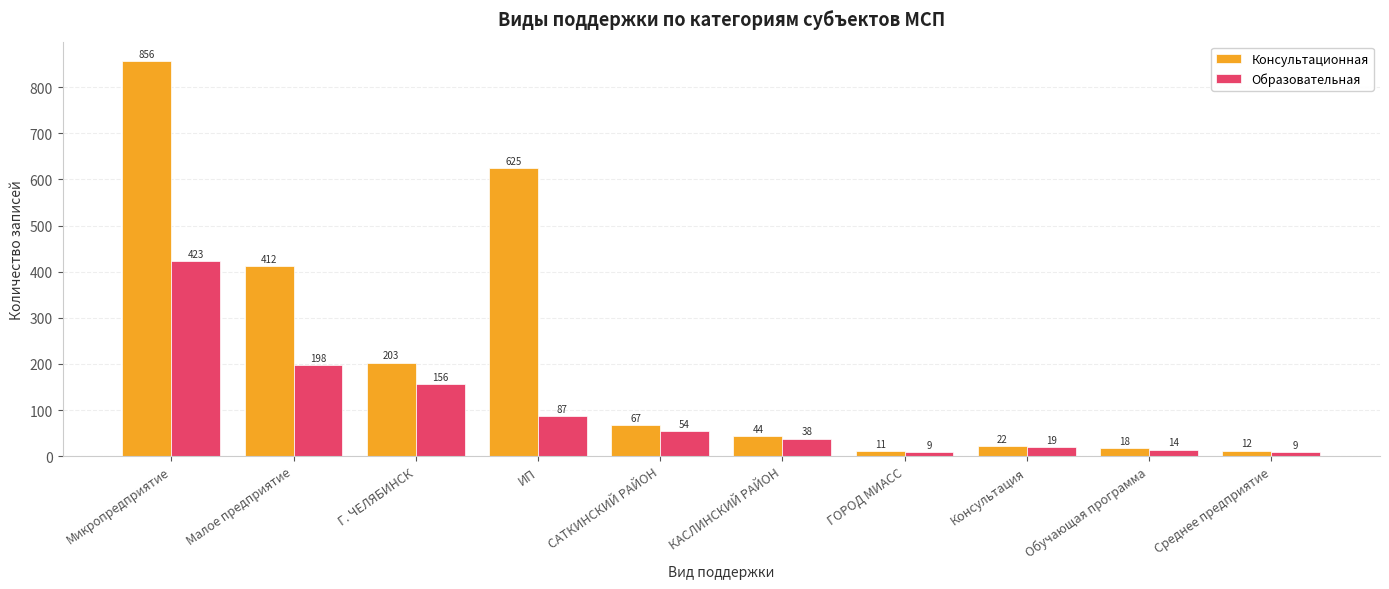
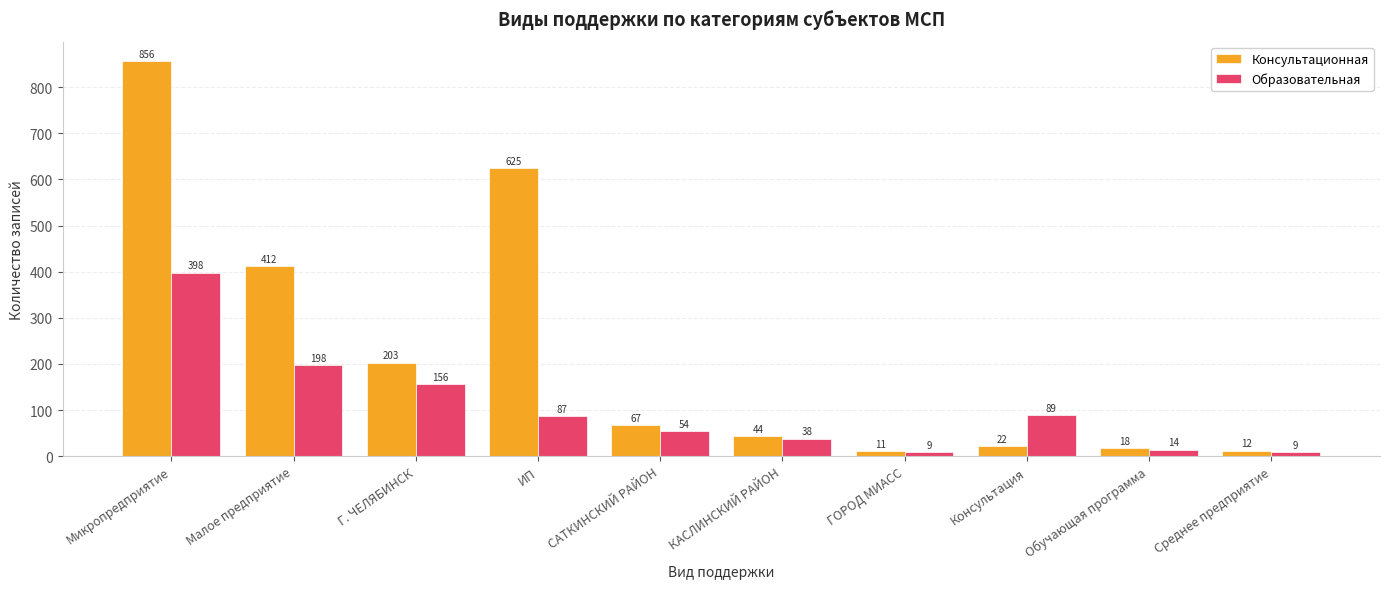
Образовательная, Микропредприятие: 423 -> 398
Образовательная, Консультация: 19 -> 89
